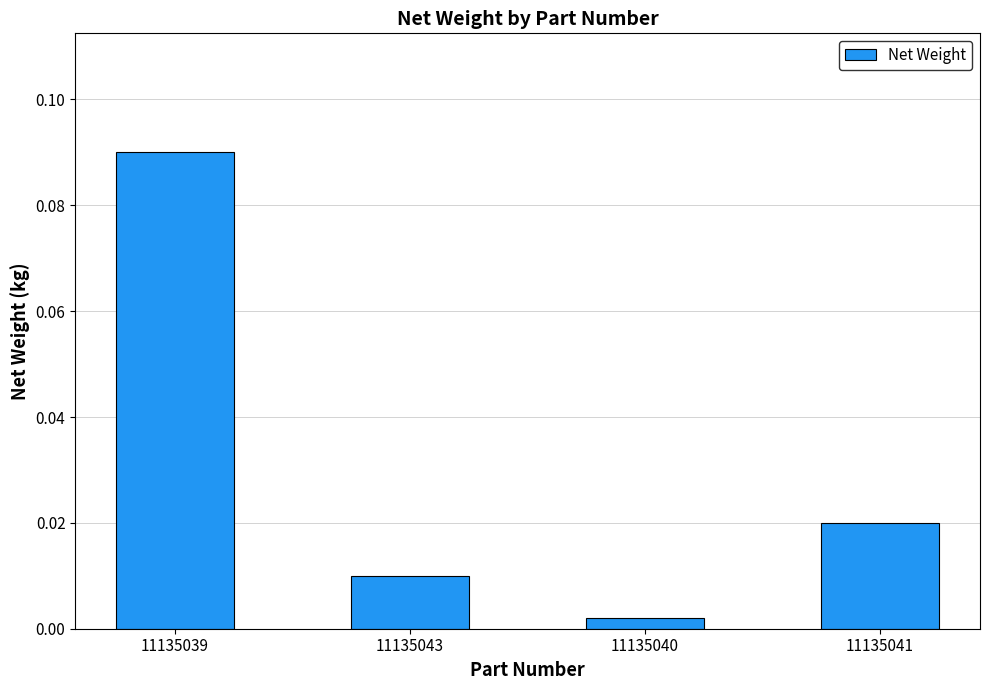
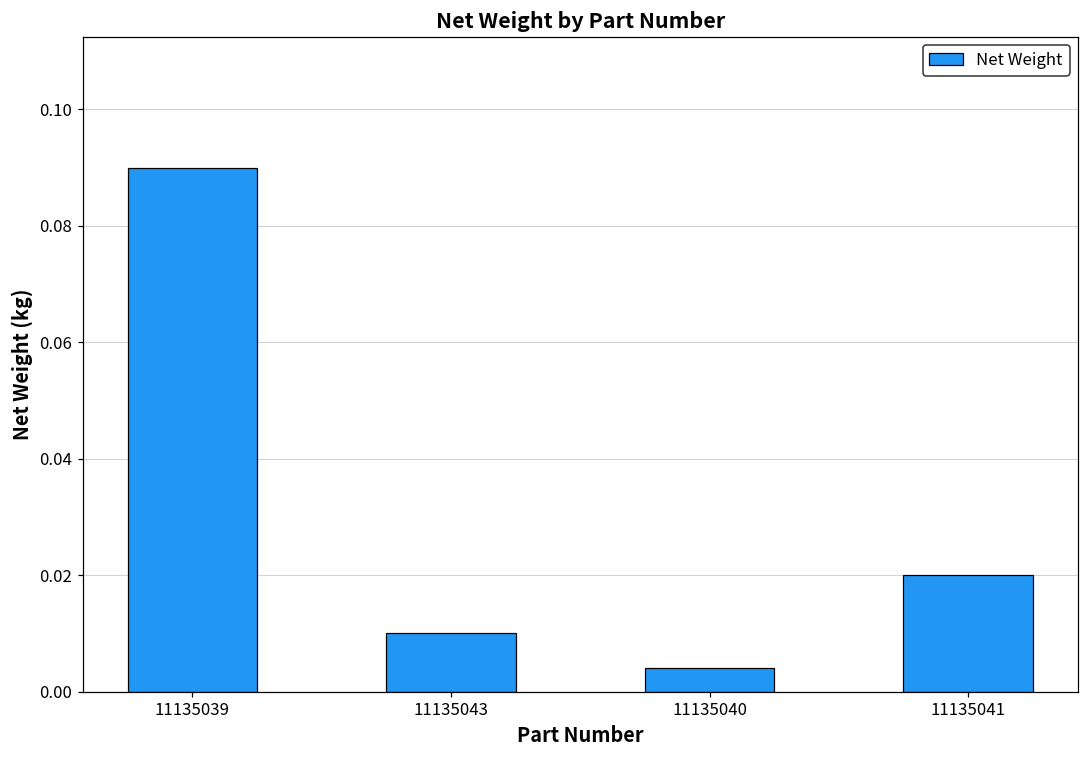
11135040: 0.002 -> 0.004
